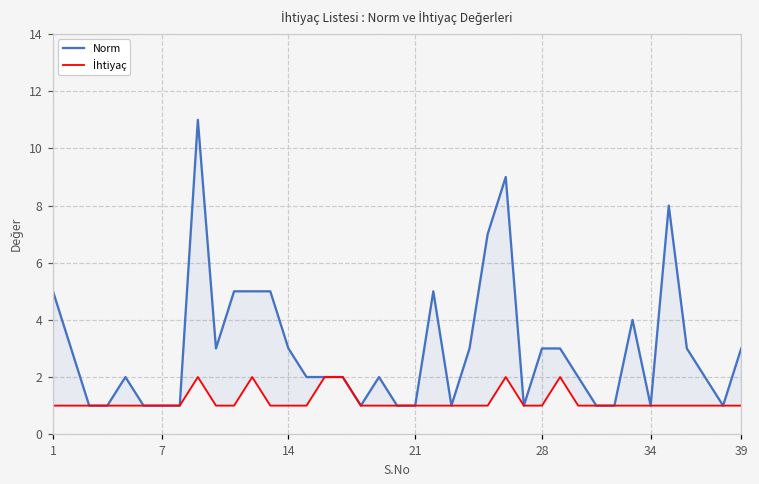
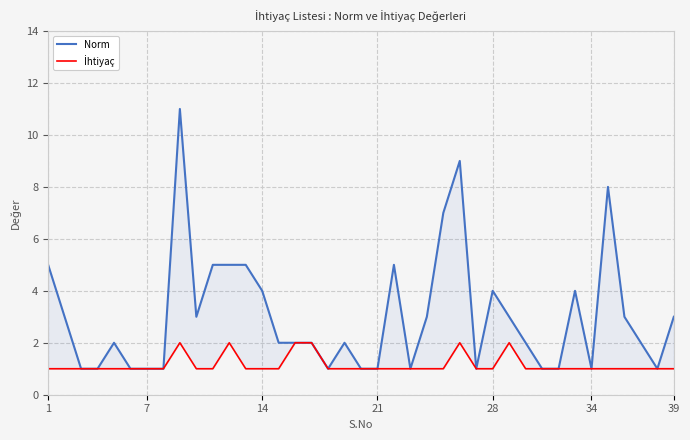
Norm, 14: 3 -> 4
Norm, 28: 3 -> 4
